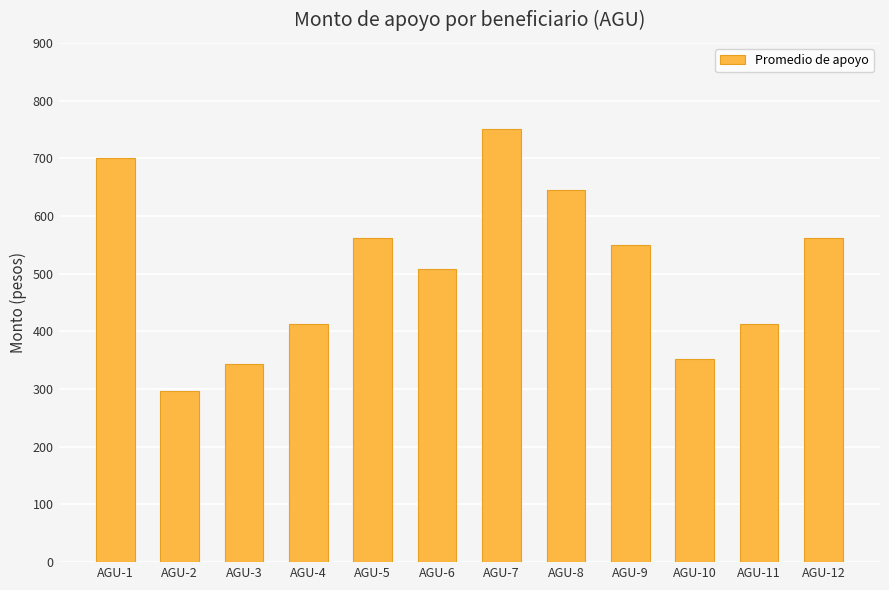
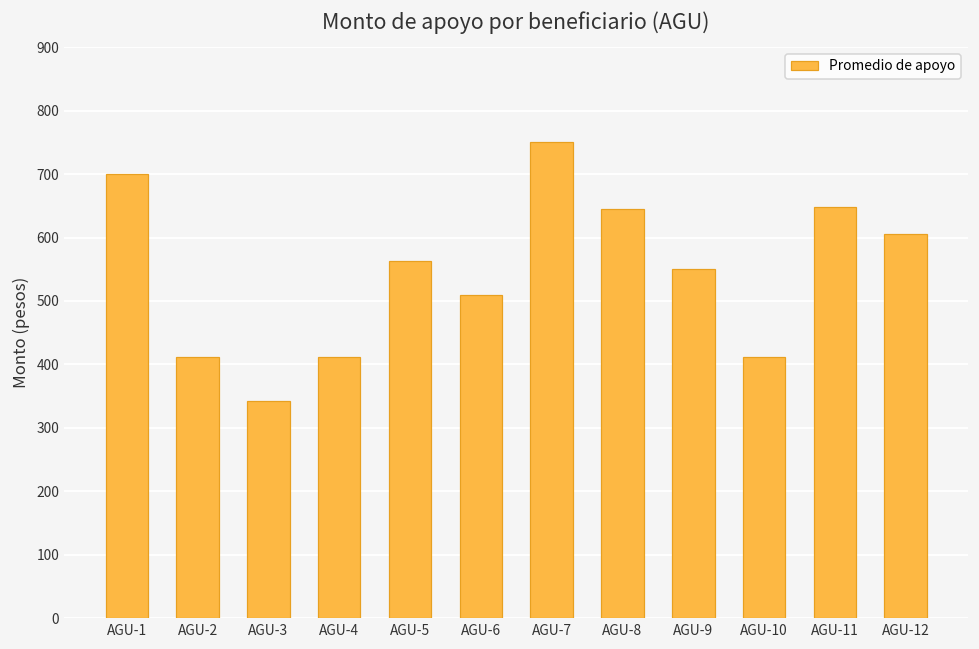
AGU-2: 300 -> 410
AGU-10: 350 -> 410
AGU-11: 410 -> 650
AGU-12: 560 -> 610
